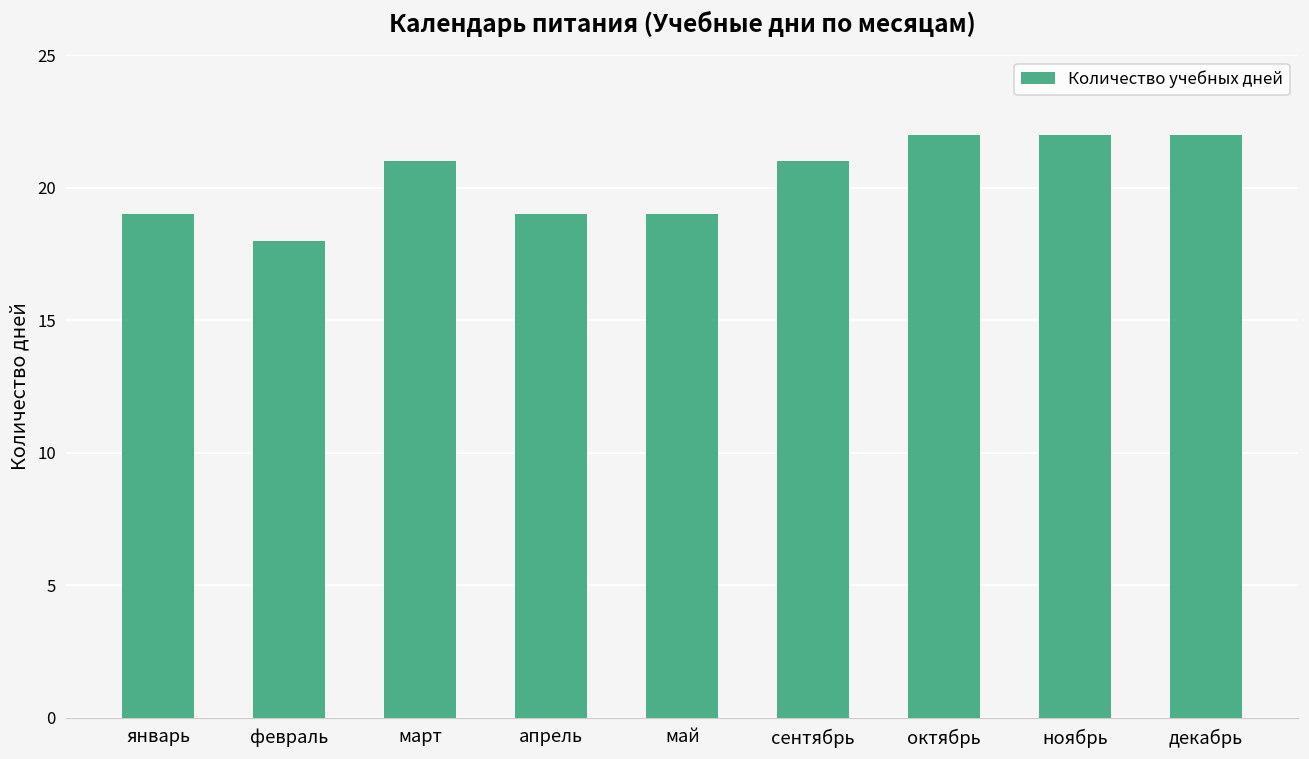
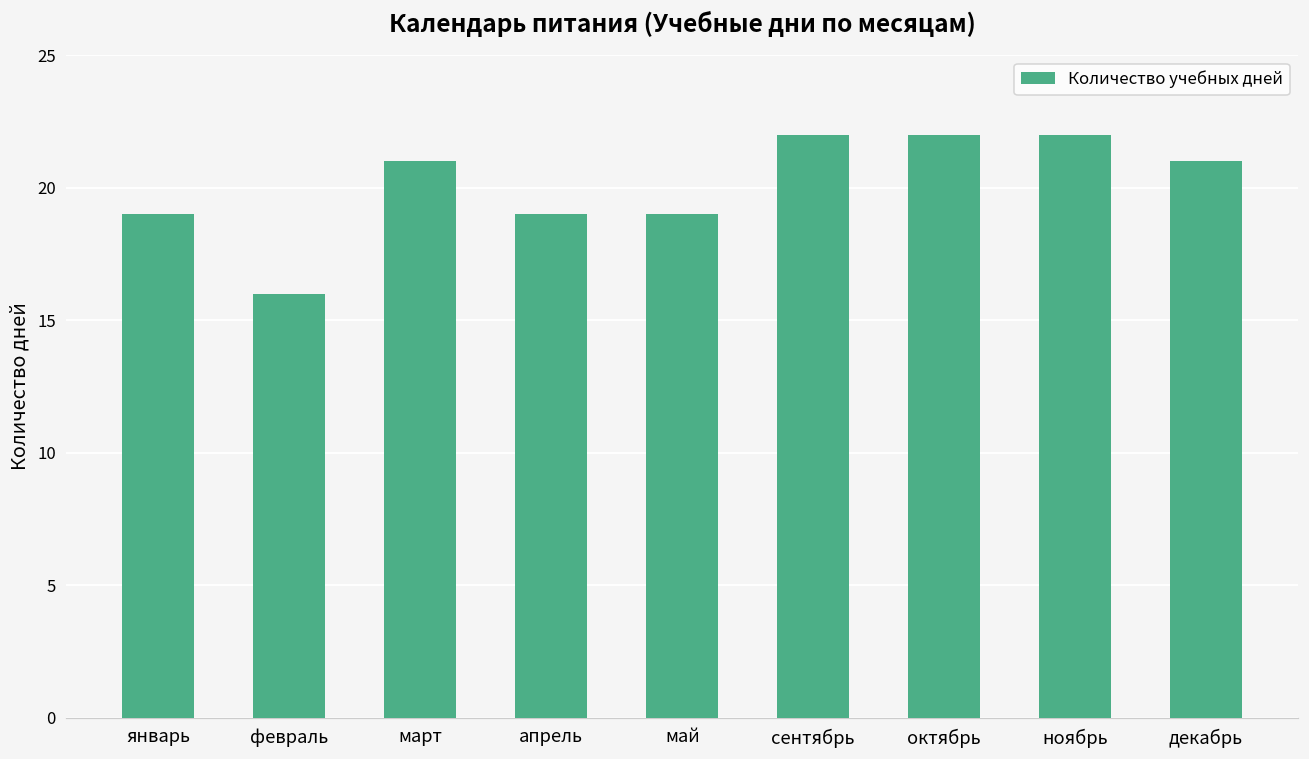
февраль: 18 -> 16
сентябрь: 21 -> 22
декабрь: 22 -> 21
